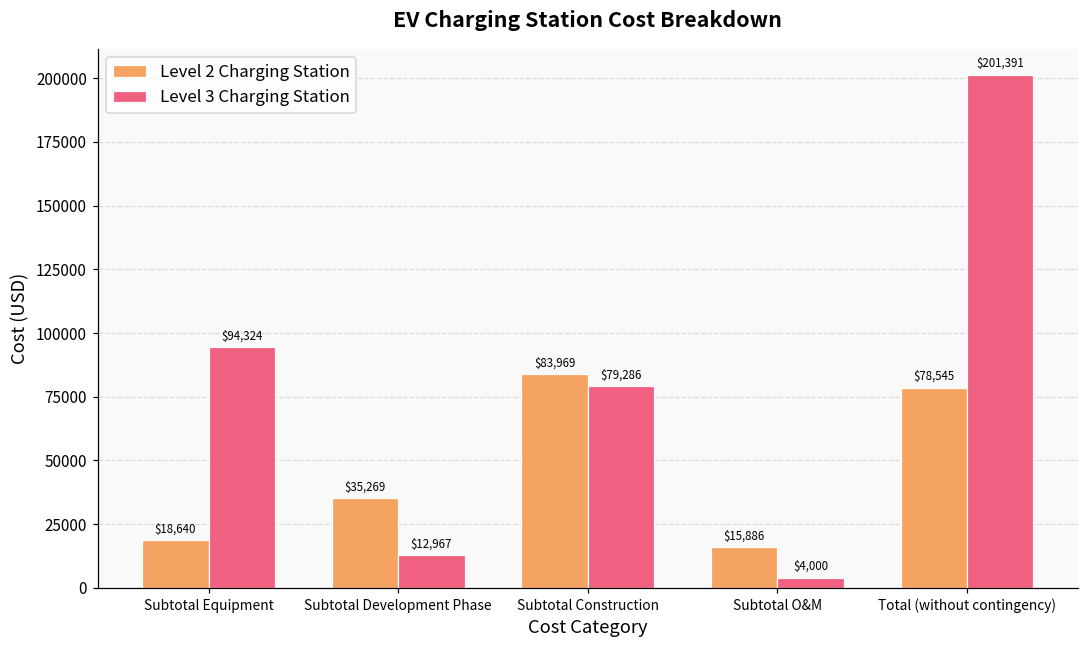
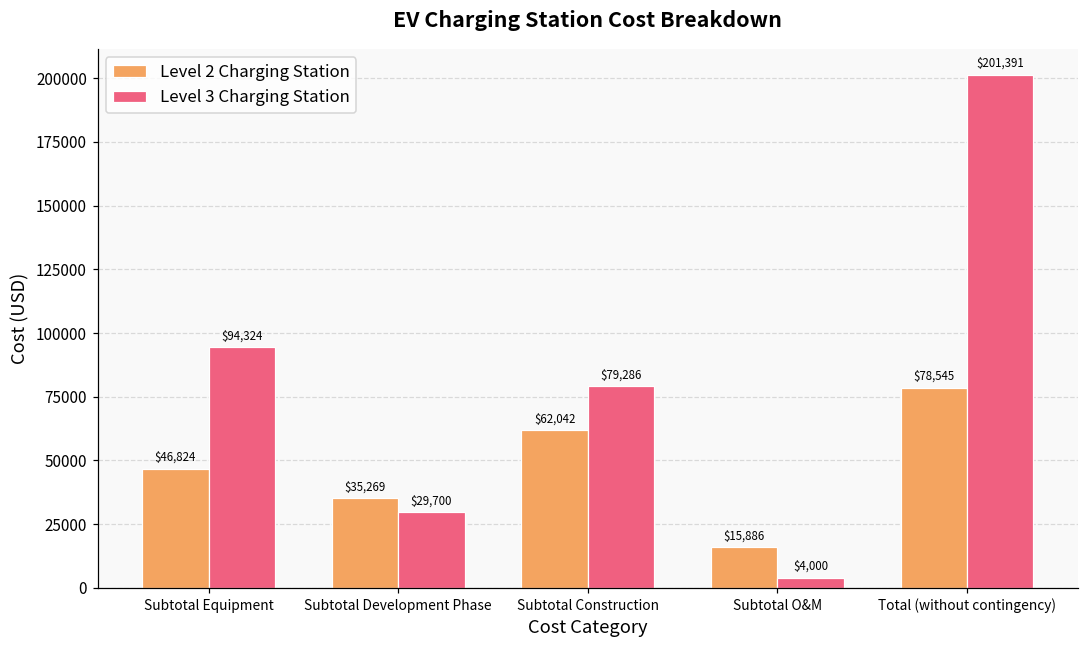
Level 2 Charging Station, Subtotal Equipment: $18,640 -> $46,824
Level 3 Charging Station, Subtotal Development Phase: $12,967 -> $29,700
Level 2 Charging Station, Subtotal Construction: $83,969 -> $62,042
